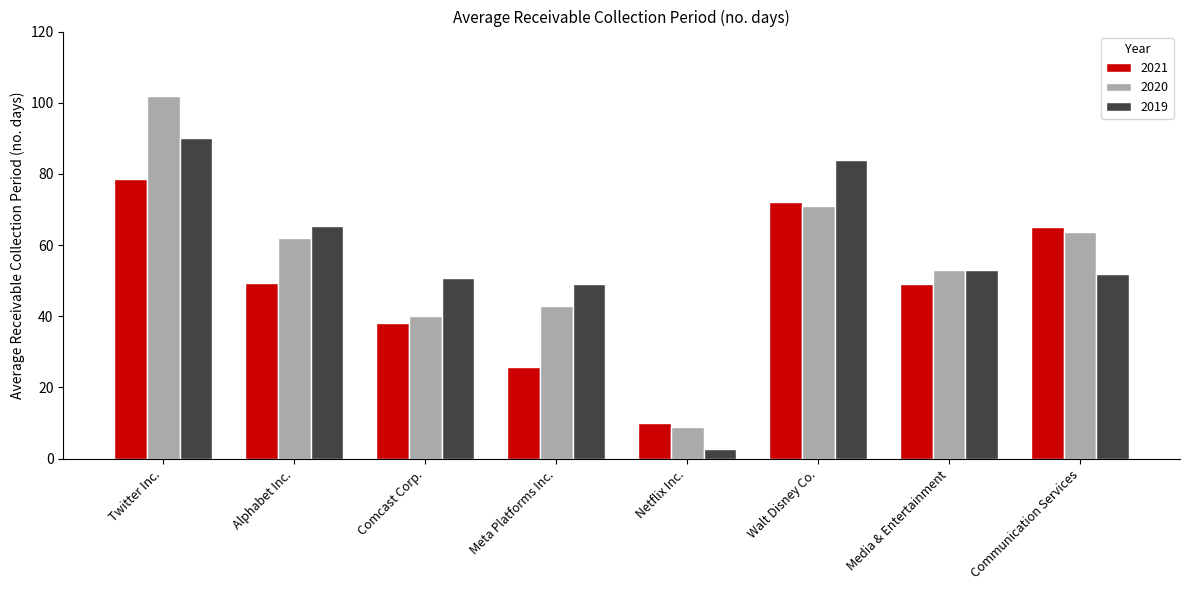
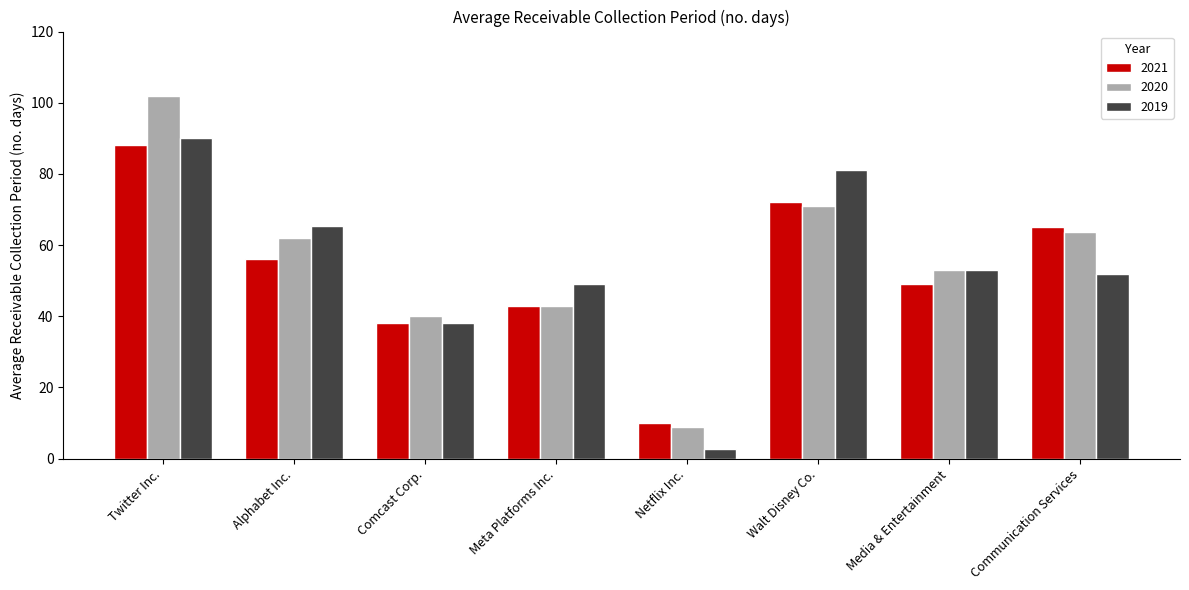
2021, Twitter Inc.: 79 -> 88
2021, Alphabet Inc.: 49 -> 56
2019, Comcast Corp.: 51 -> 38
2021, Meta Platforms Inc.: 26 -> 43
2019, Walt Disney Co.: 84 -> 81
